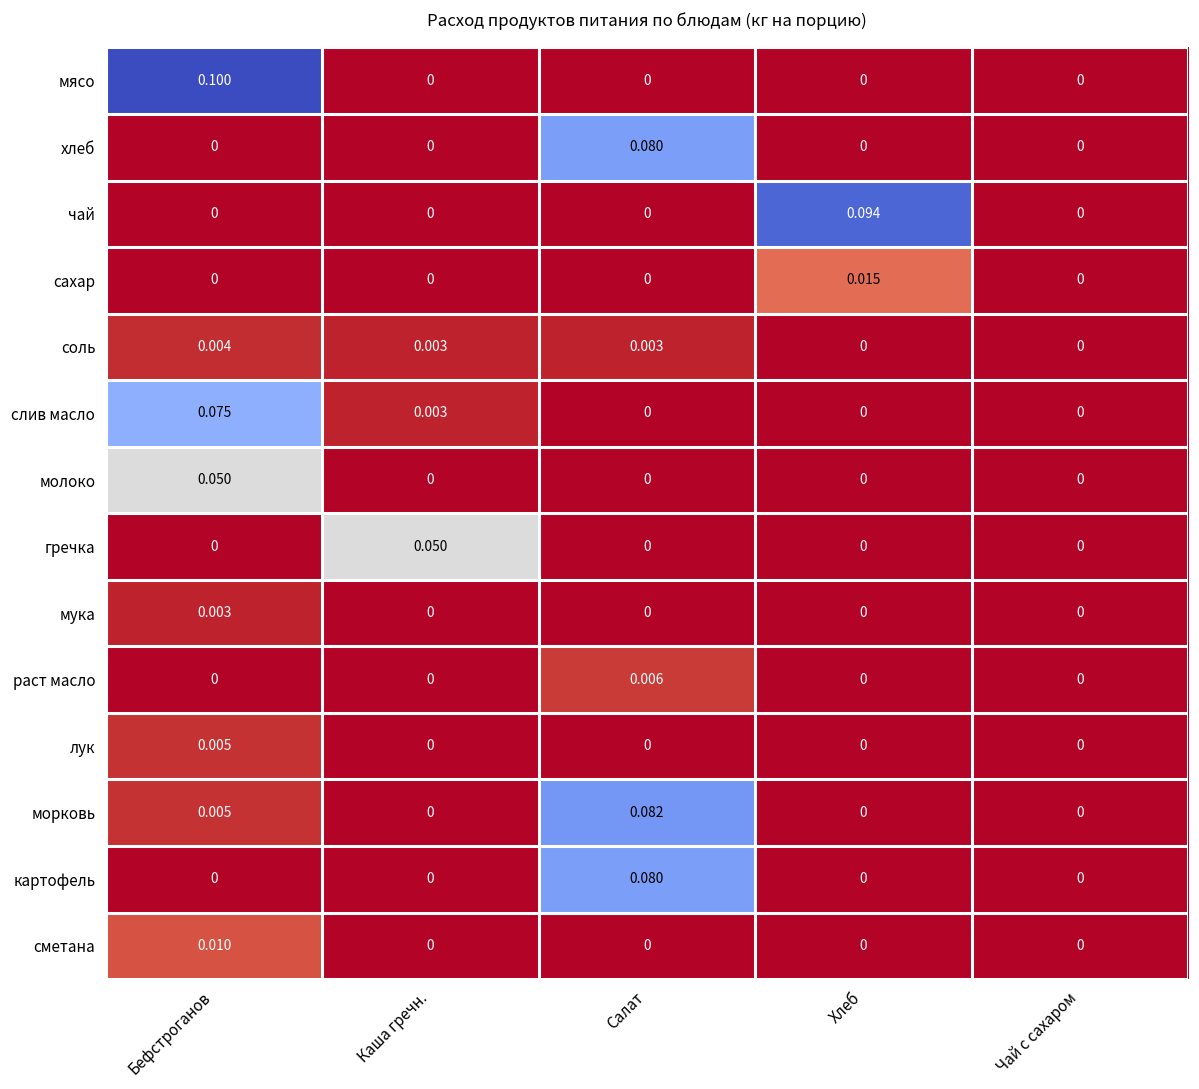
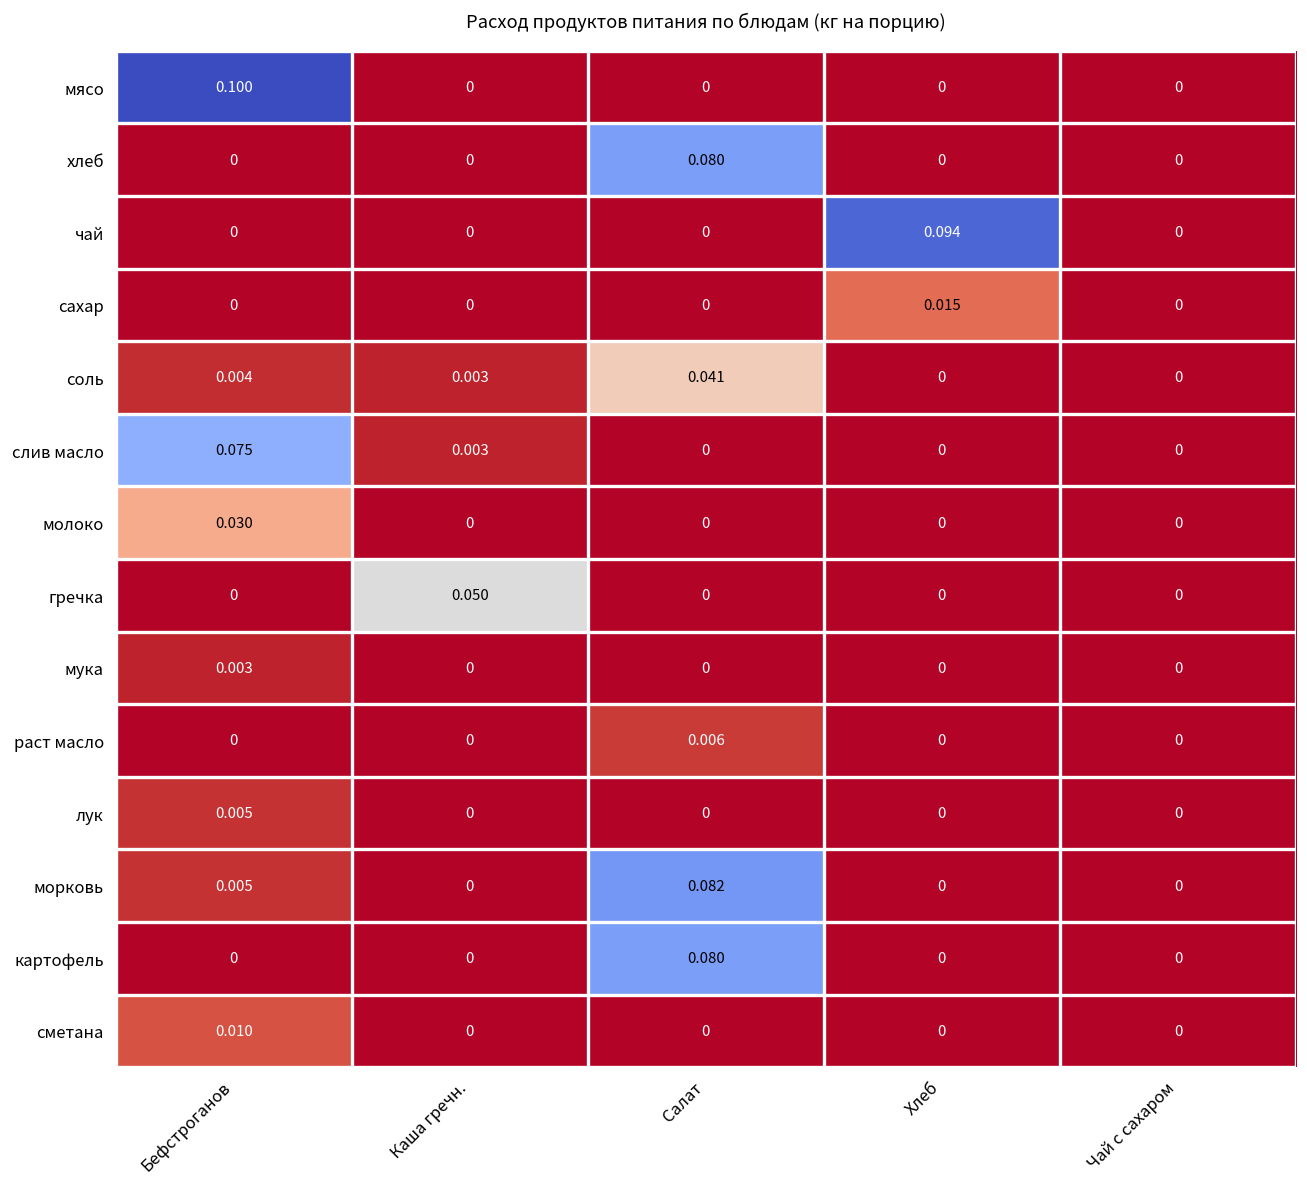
соль, Салат: 0.003 -> 0.041
молоко, Бефстроганов: 0.050 -> 0.030
